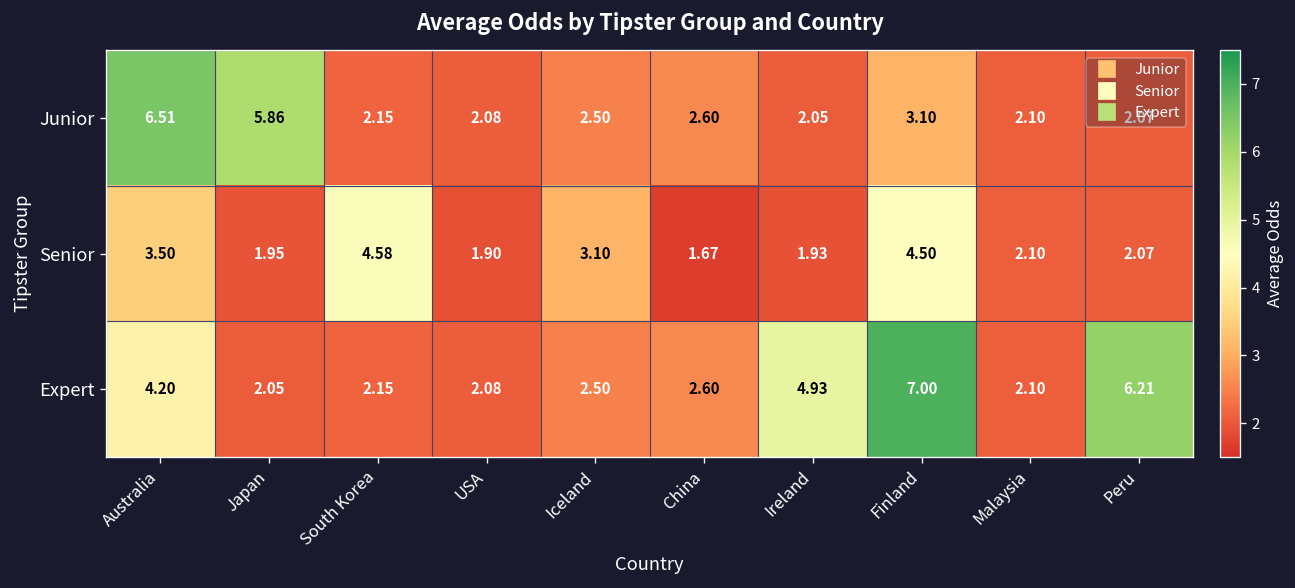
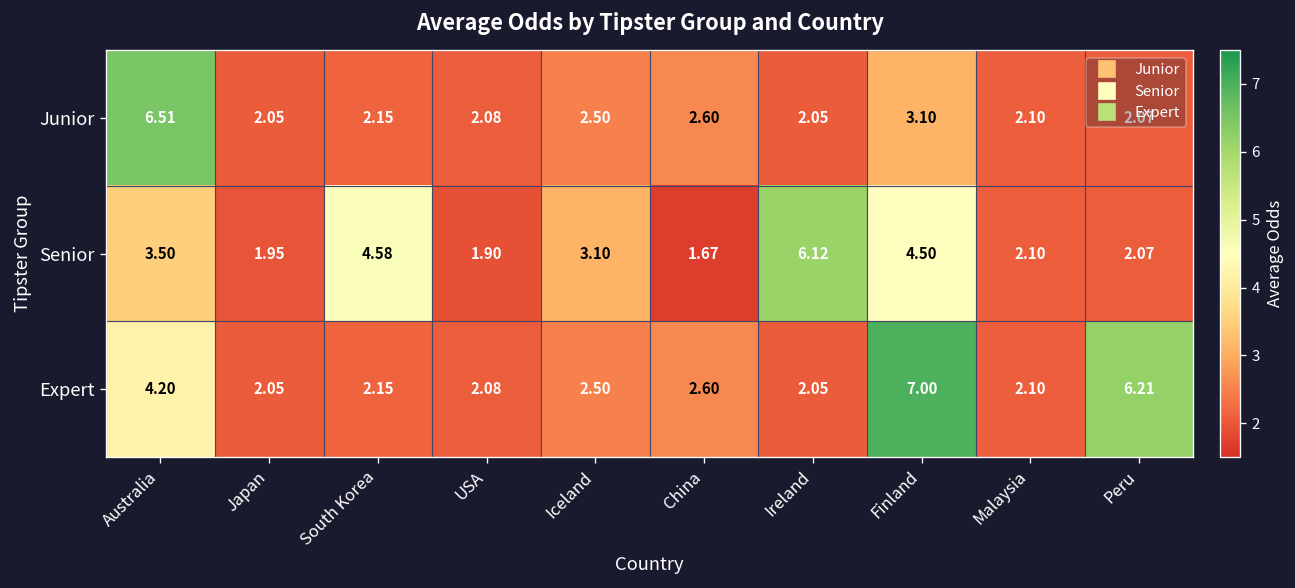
Junior, Japan: 5.86 -> 2.05
Senior, Ireland: 1.93 -> 6.12
Expert, Ireland: 4.93 -> 2.05
